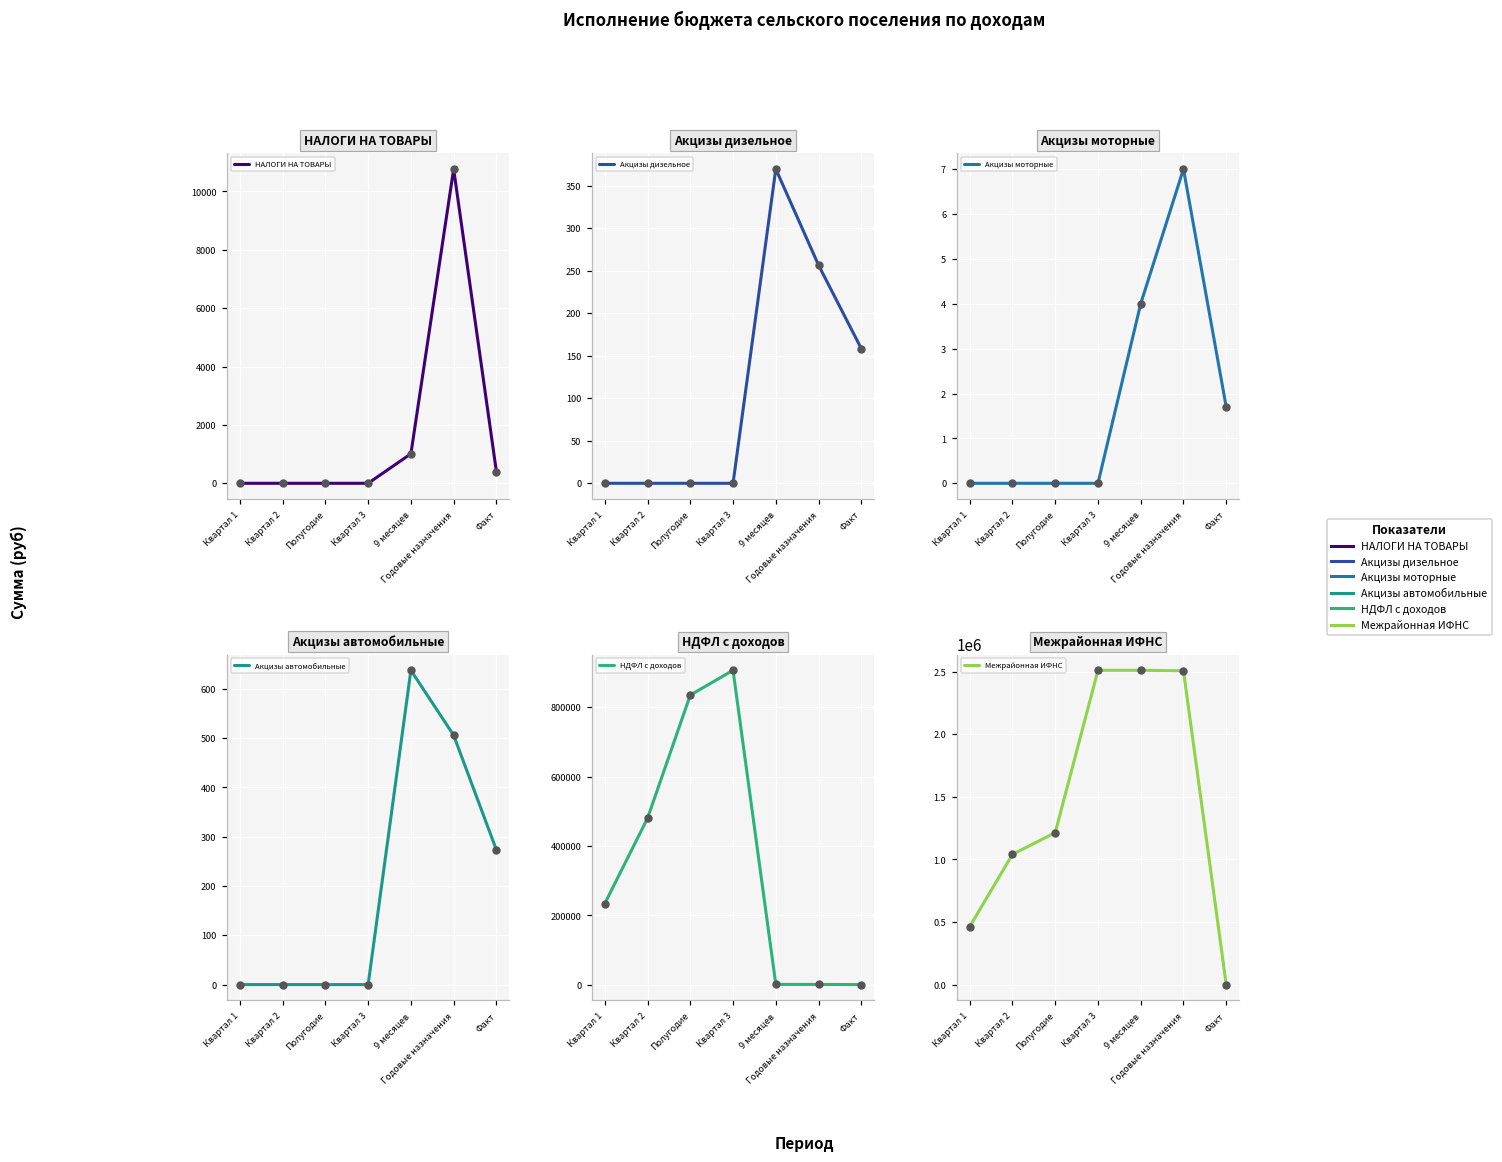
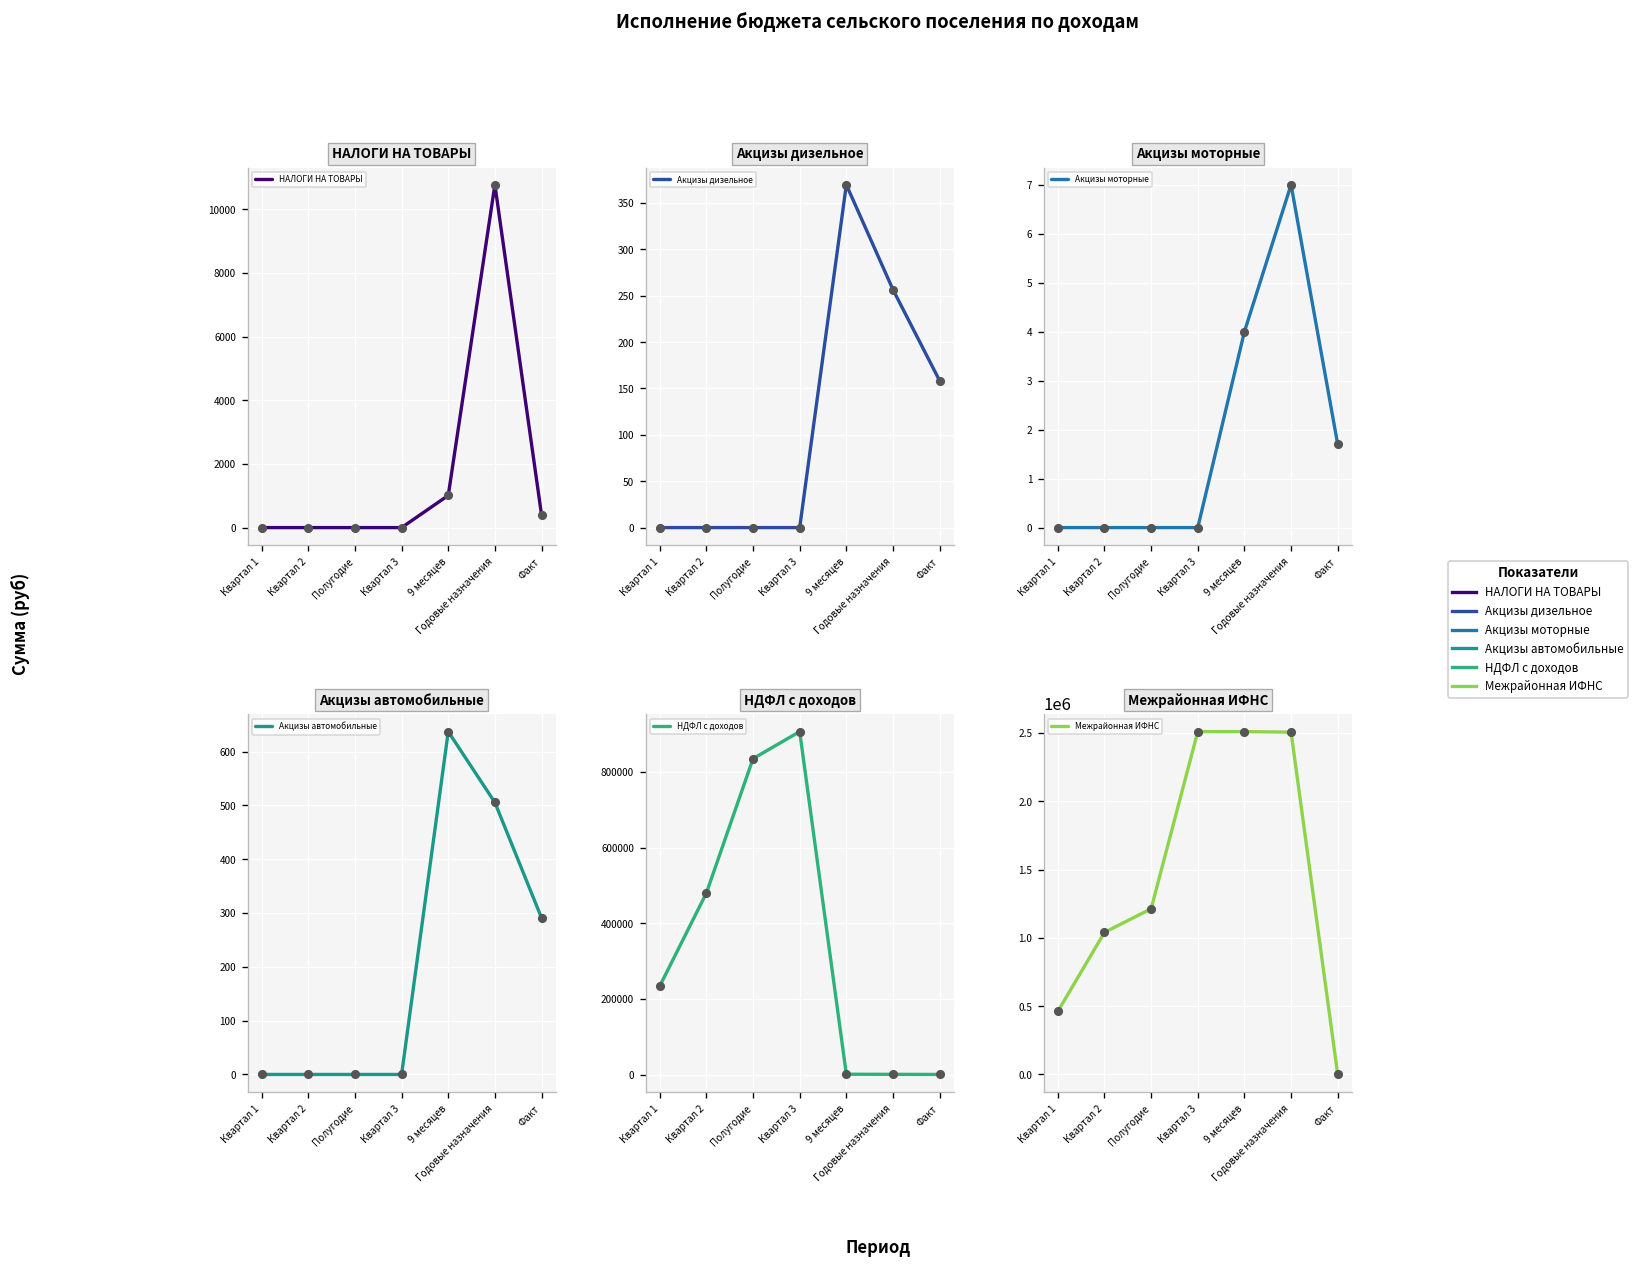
Акцизы автомобильные, Факт: 270 -> 290
